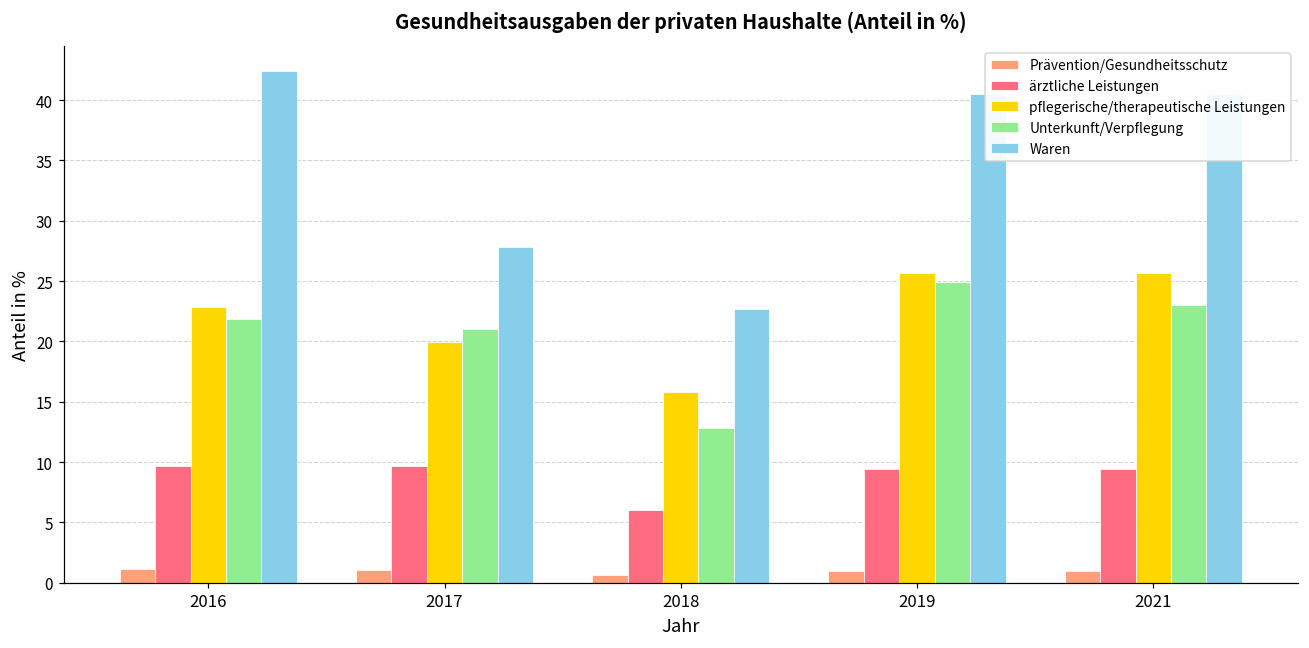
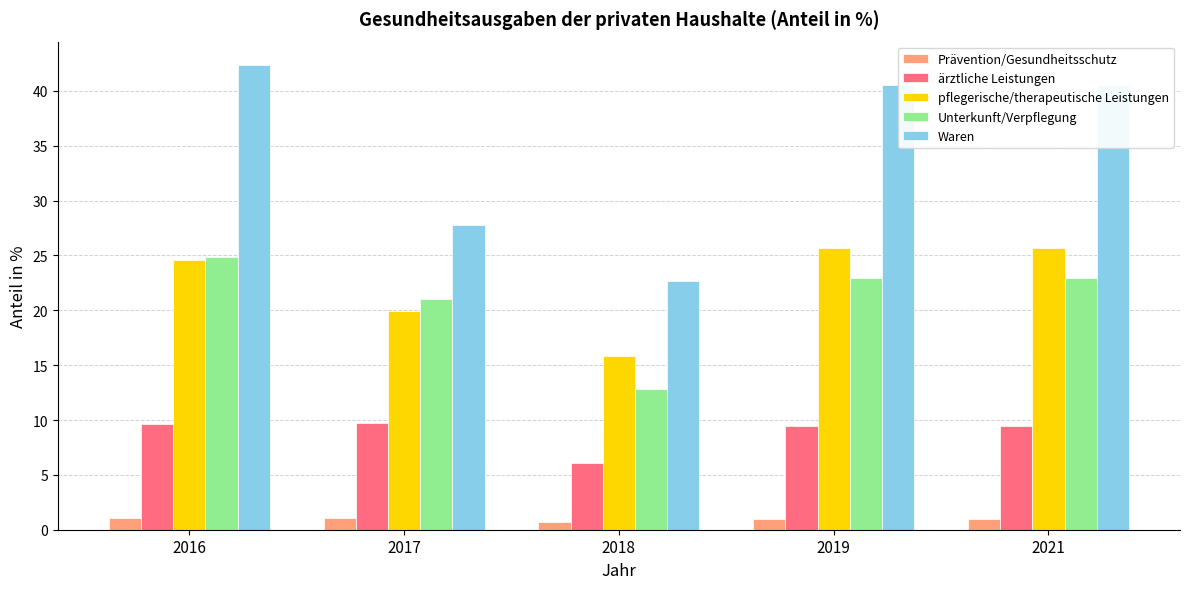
pflegerische/therapeutische Leistungen, 2016: 22.9 -> 24.6
Unterkunft/Verpflegung, 2016: 21.9 -> 24.9
Unterkunft/Verpflegung, 2019: 24.9 -> 23.0
